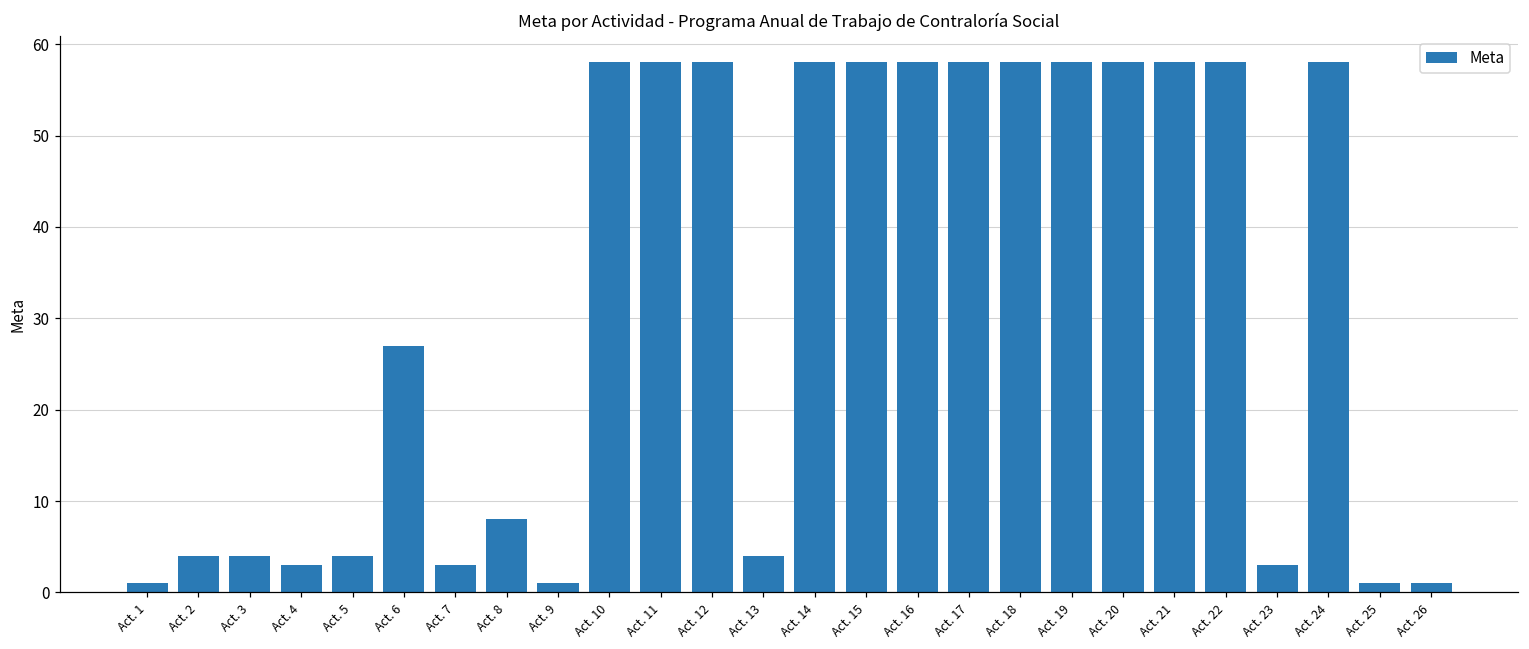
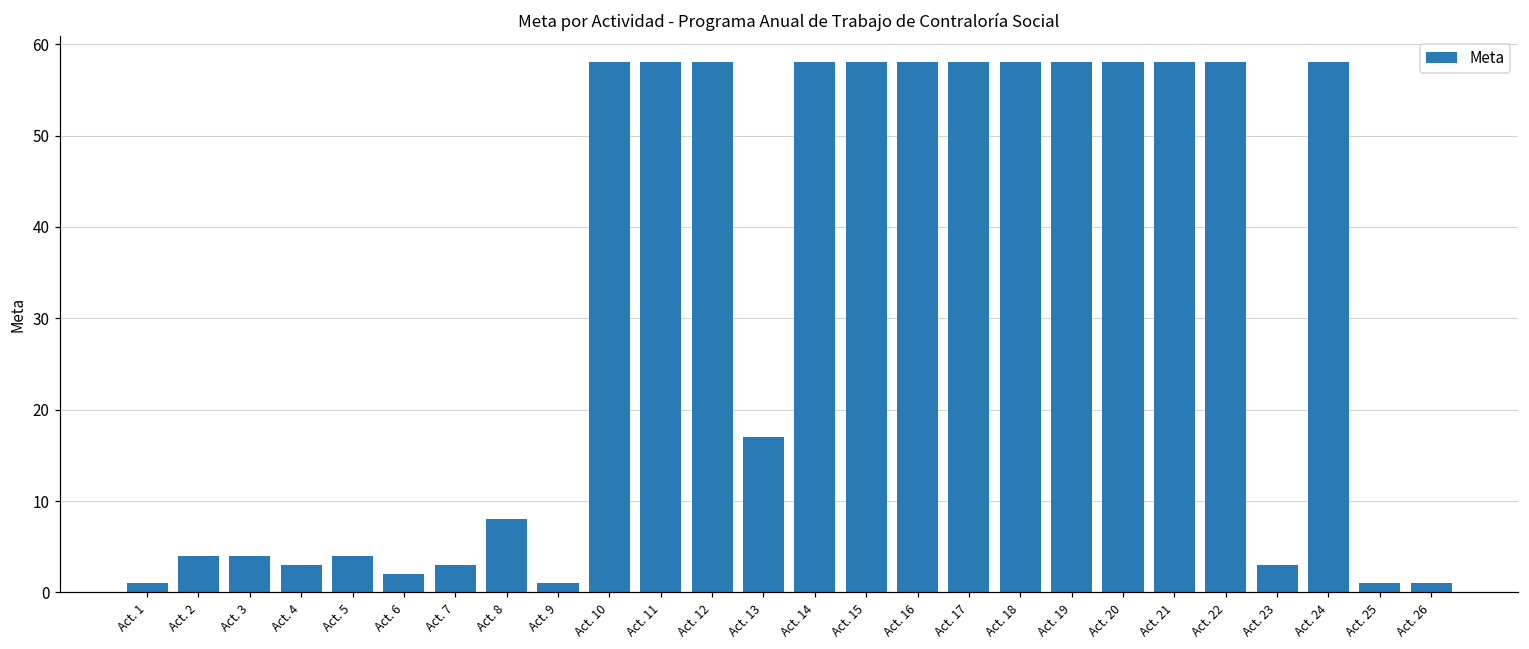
Act. 6: 27 -> 2
Act. 13: 4 -> 17
